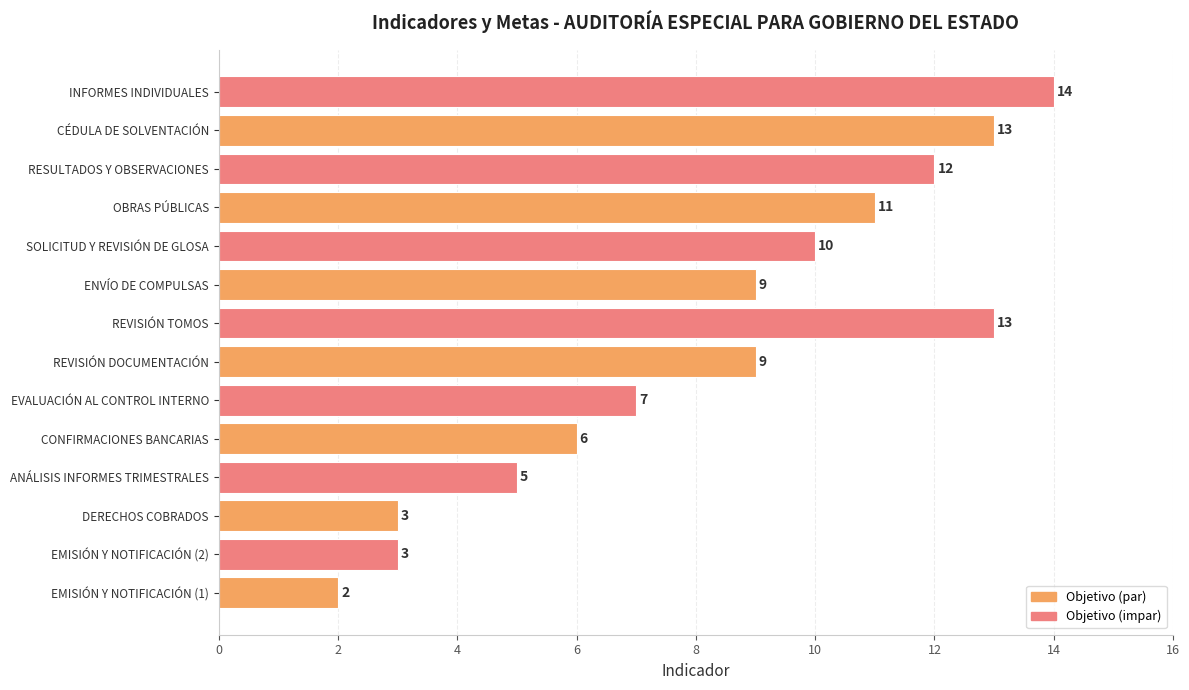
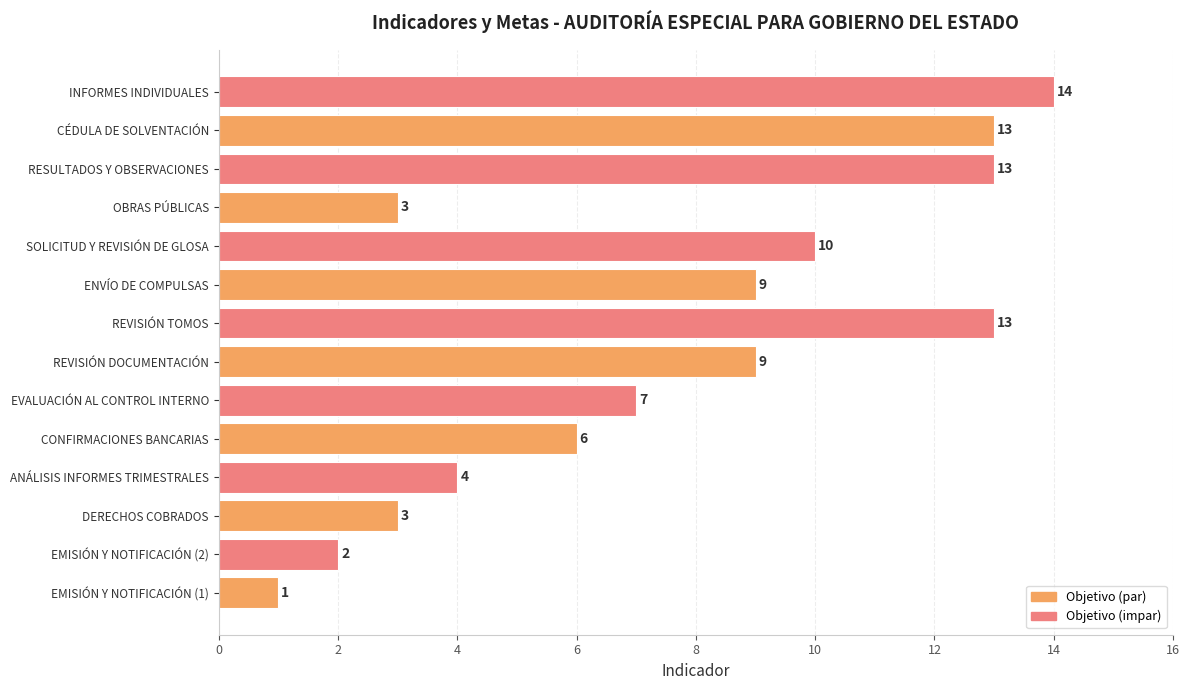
RESULTADOS Y OBSERVACIONES: 12 -> 13
OBRAS PÚBLICAS: 11 -> 3
ANÁLISIS INFORMES TRIMESTRALES: 5 -> 4
EMISIÓN Y NOTIFICACIÓN (2): 3 -> 2
EMISIÓN Y NOTIFICACIÓN (1): 2 -> 1
